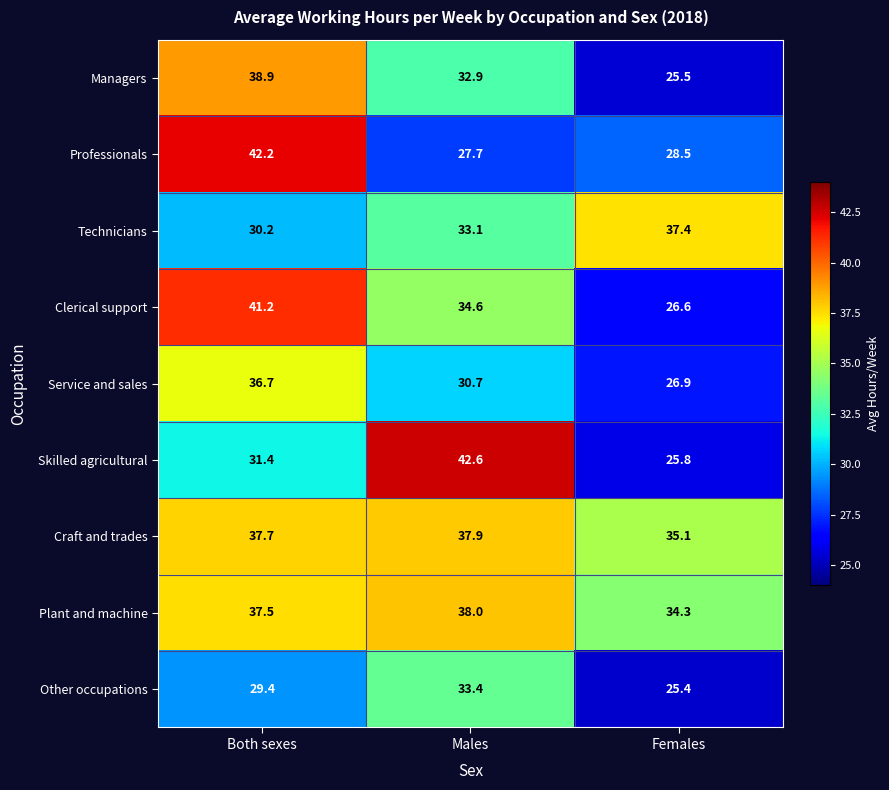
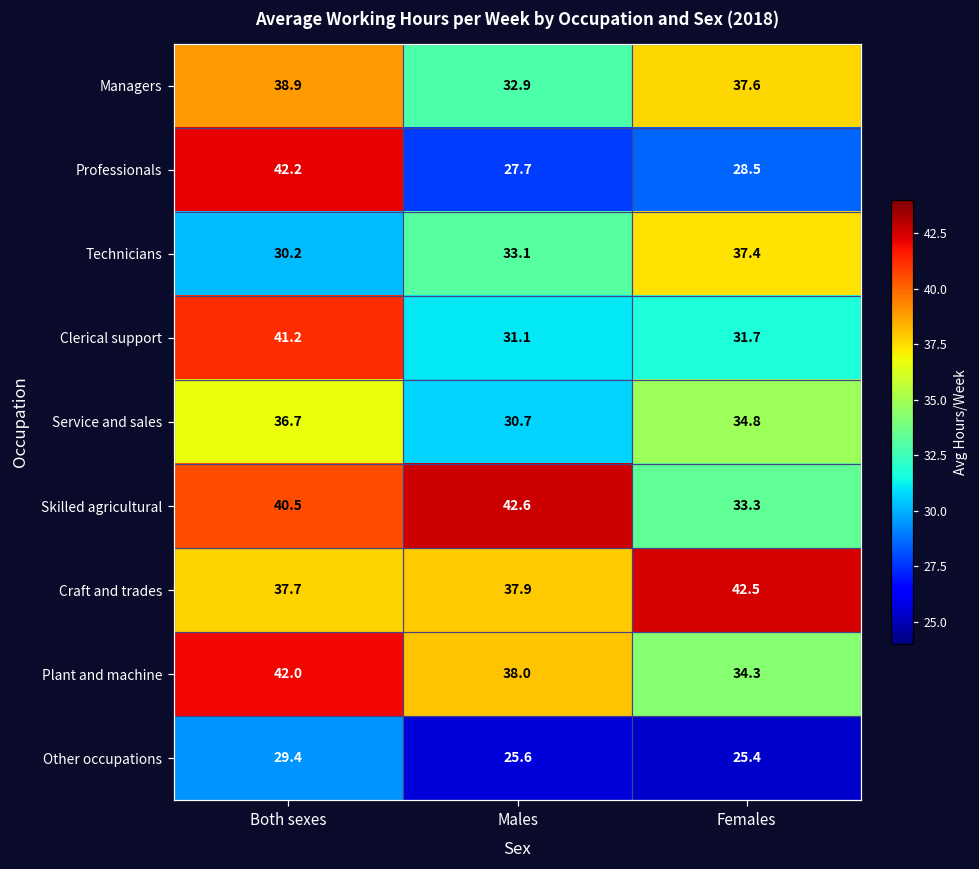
Managers, Females: 25.5 -> 37.6
Clerical support, Males: 34.6 -> 31.1
Clerical support, Females: 26.6 -> 31.7
Service and sales, Females: 26.9 -> 34.8
Skilled agricultural, Both sexes: 31.4 -> 40.5
Skilled agricultural, Females: 25.8 -> 33.3
Craft and trades, Females: 35.1 -> 42.5
Plant and machine, Both sexes: 37.5 -> 42.0
Other occupations, Males: 33.4 -> 25.6
